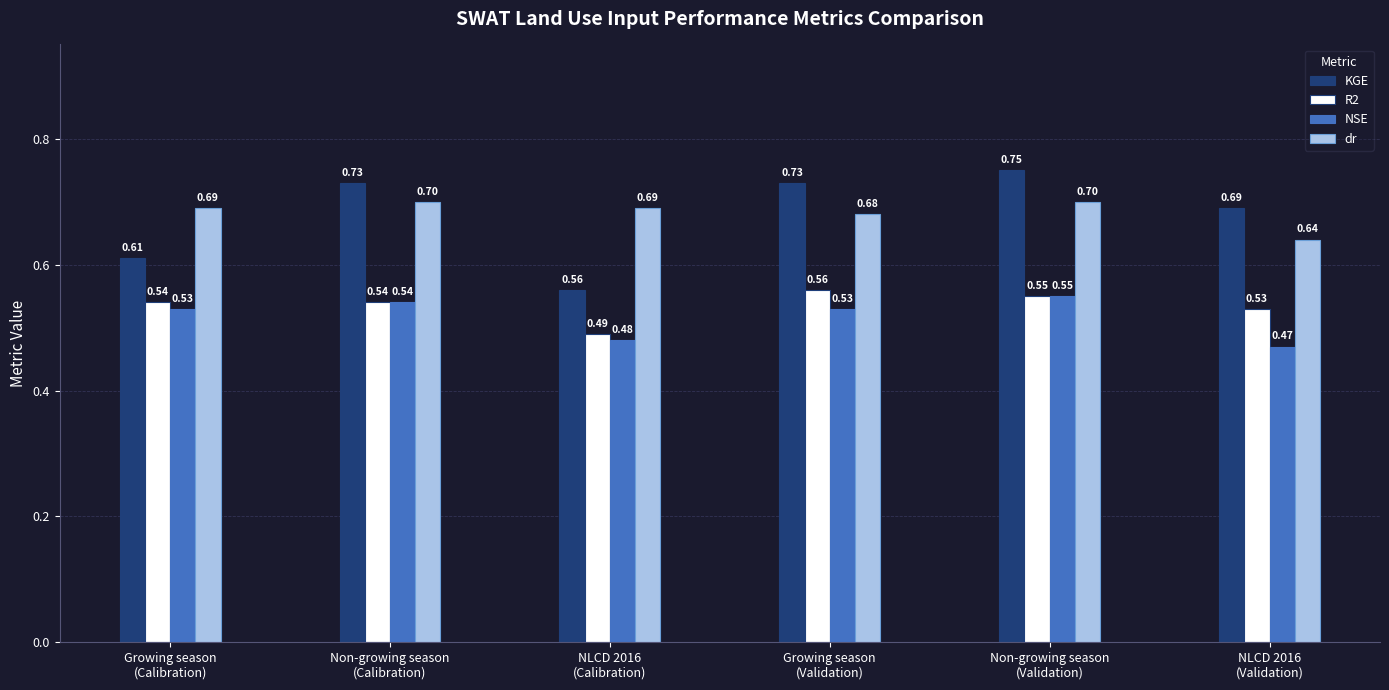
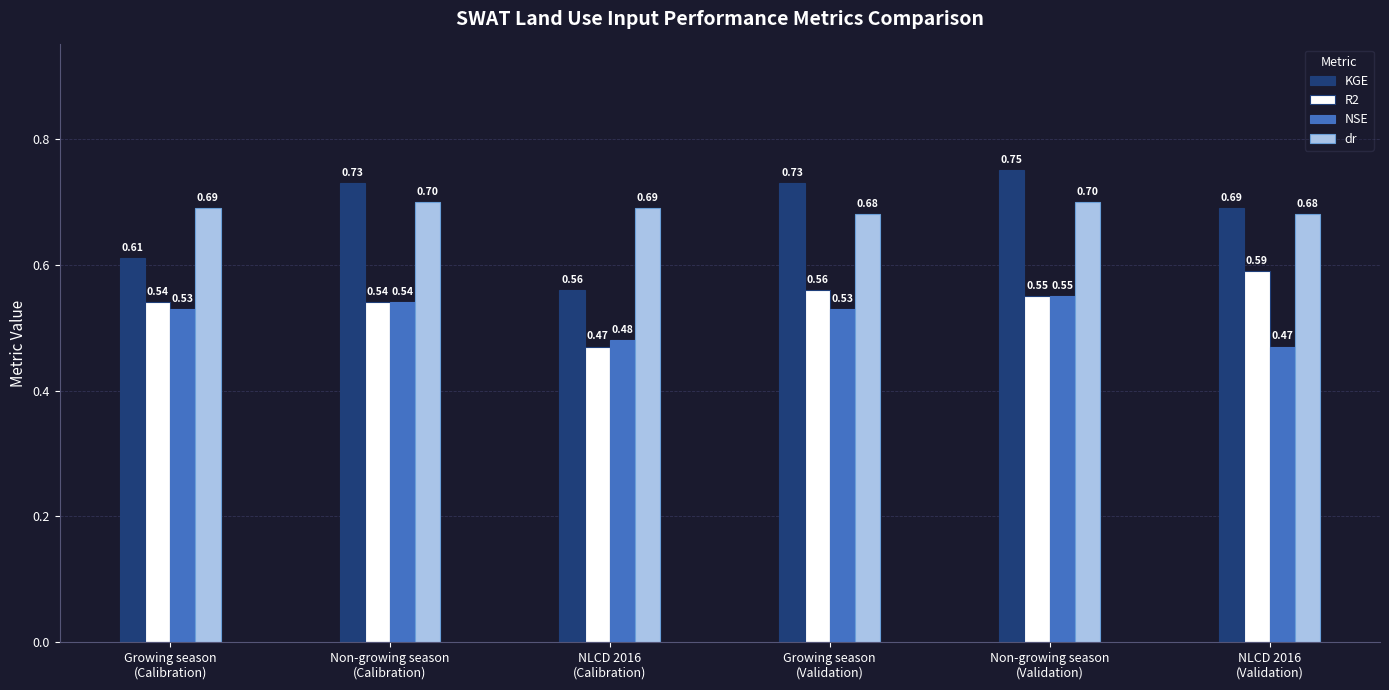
R2, NLCD 2016 (Calibration): 0.49 -> 0.47
R2, NLCD 2016 (Validation): 0.53 -> 0.59
dr, NLCD 2016 (Validation): 0.64 -> 0.68
